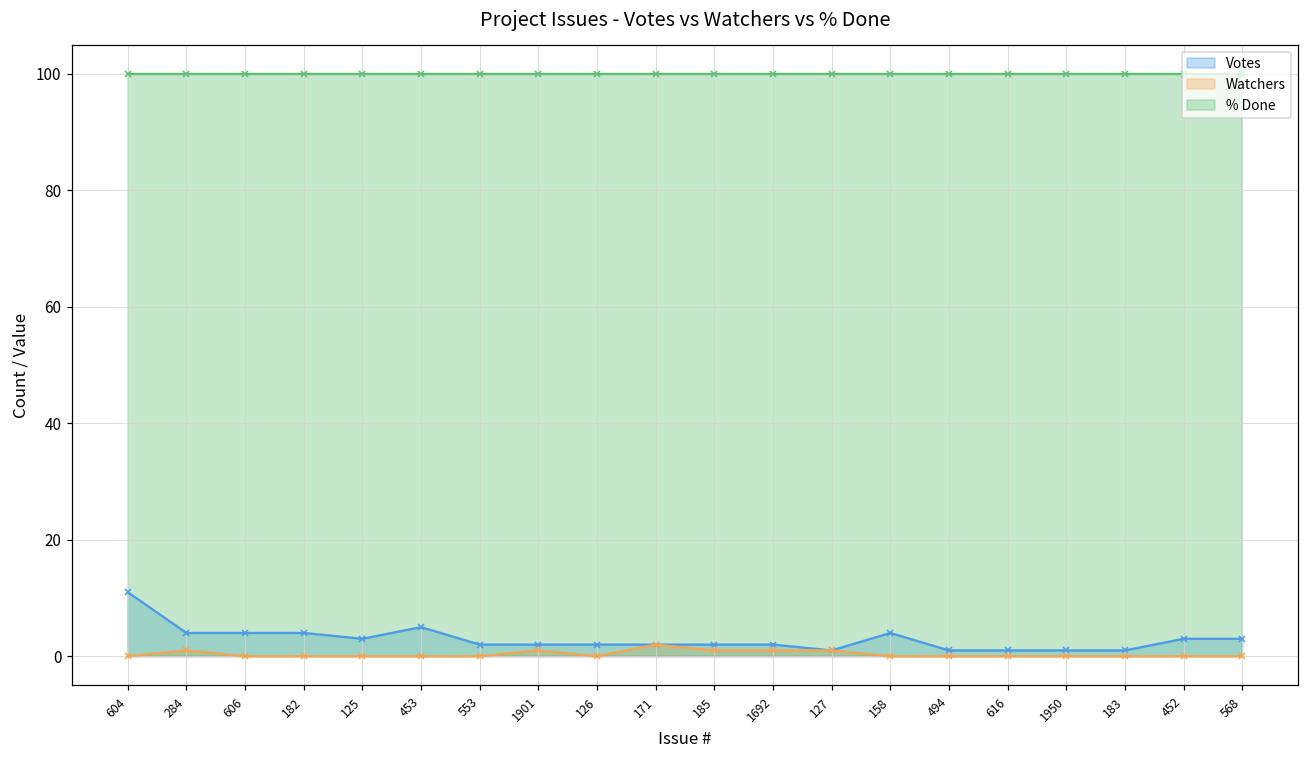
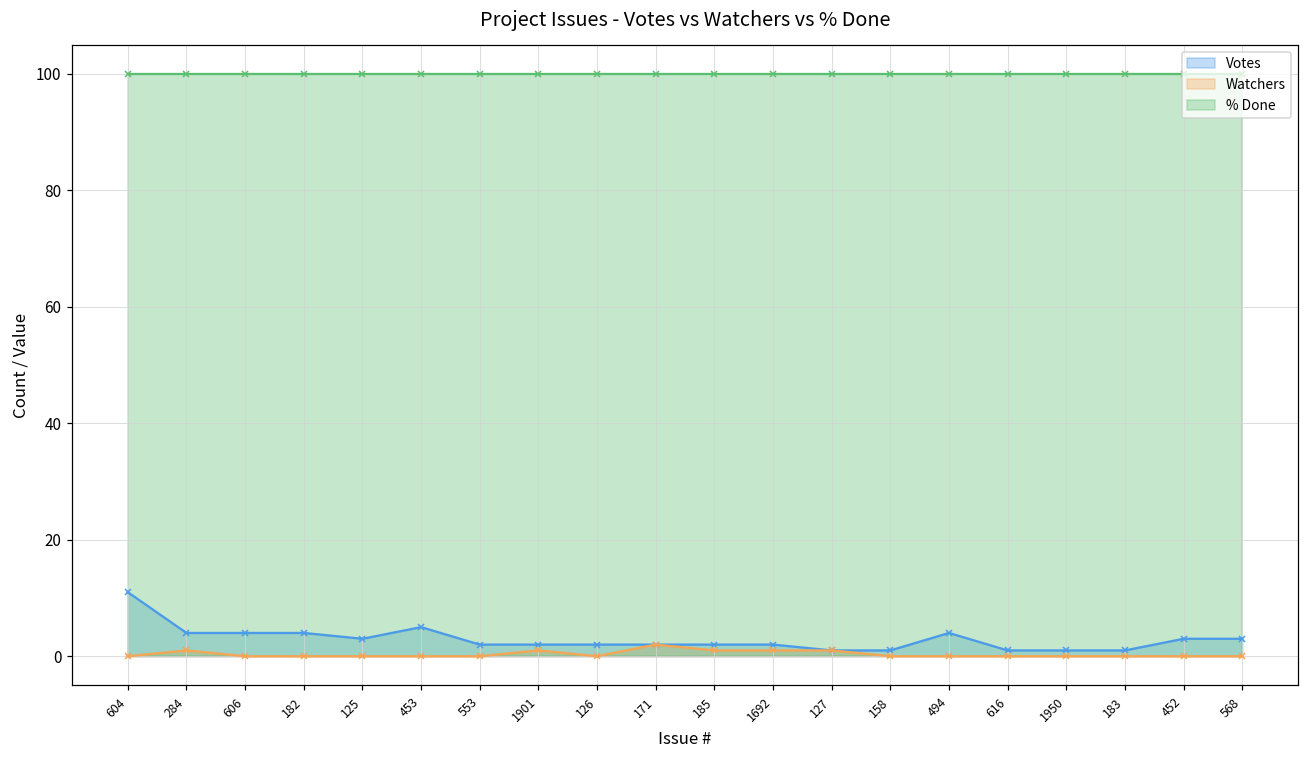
Votes, 158: 4 -> 1
Votes, 494: 1 -> 4
